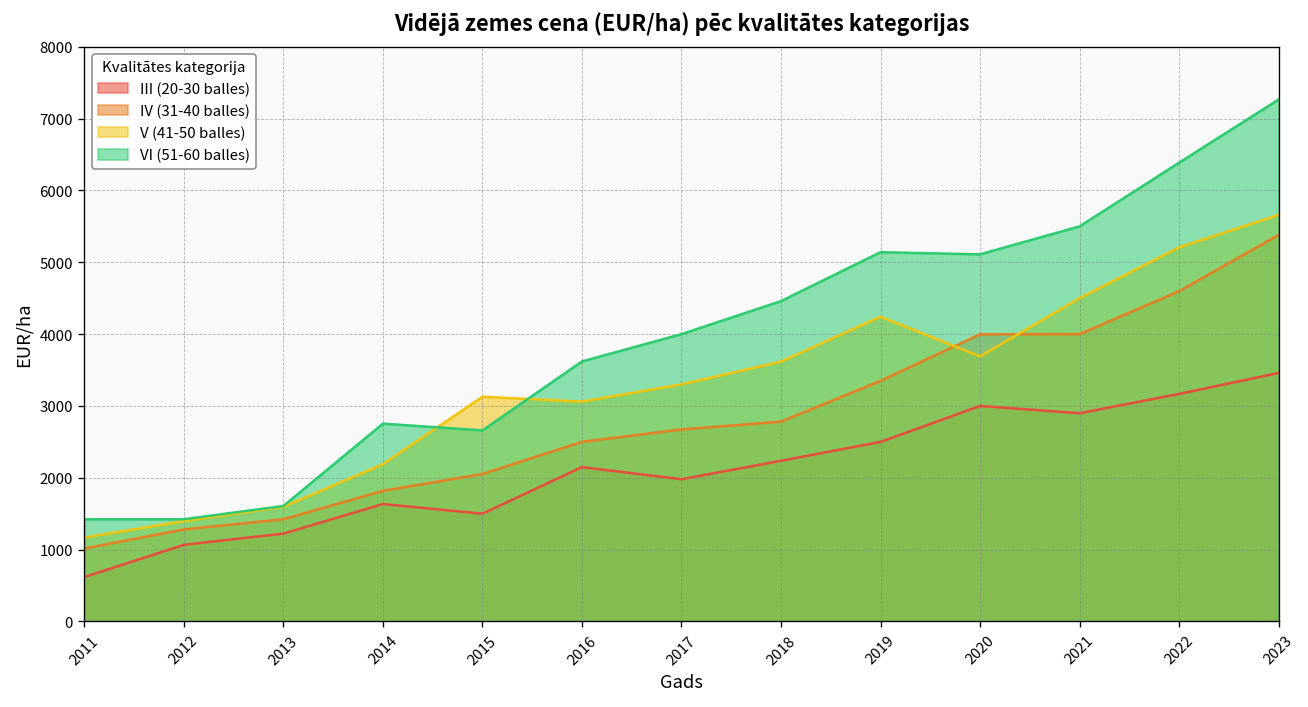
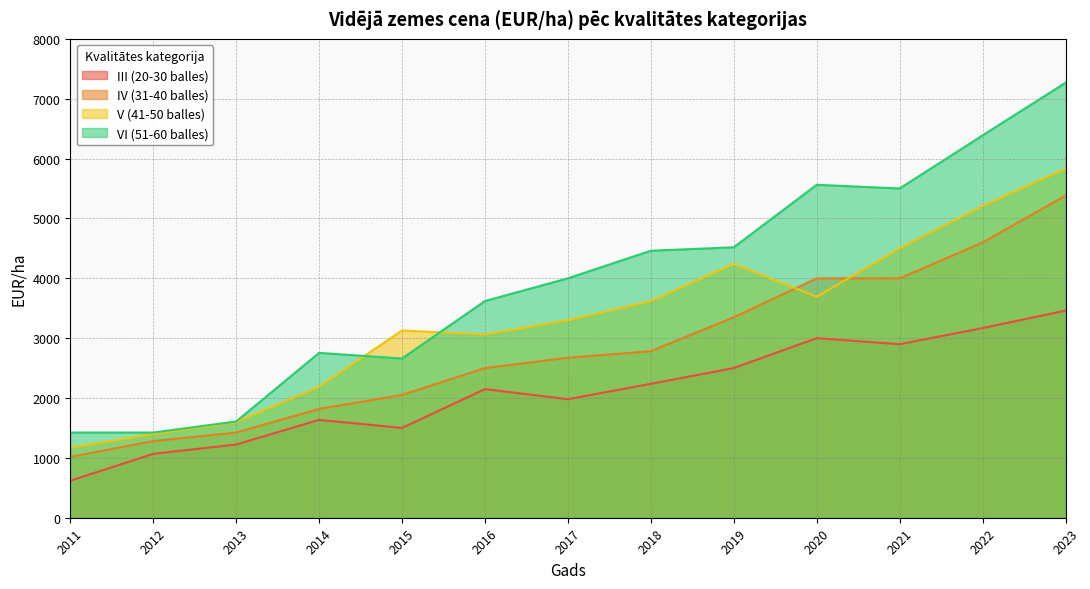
VI (51-60 balles), 2019: 5100 -> 4500
VI (51-60 balles), 2020: 5100 -> 5600
V (41-50 balles), 2023: 5700 -> 5800
